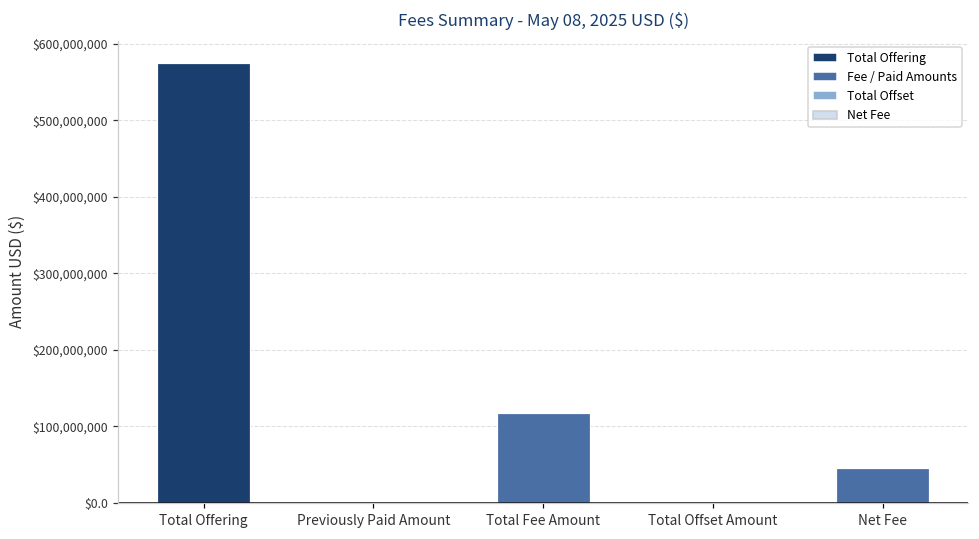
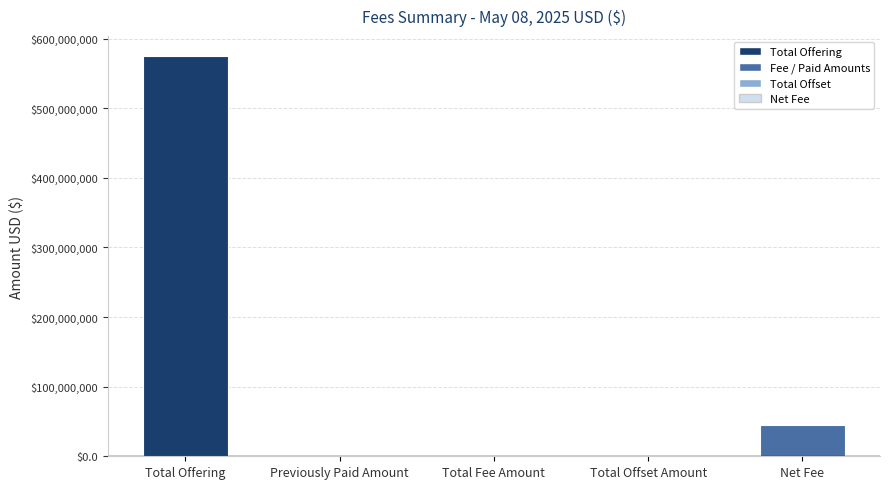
Total Fee Amount: $120,000,000 -> $0
